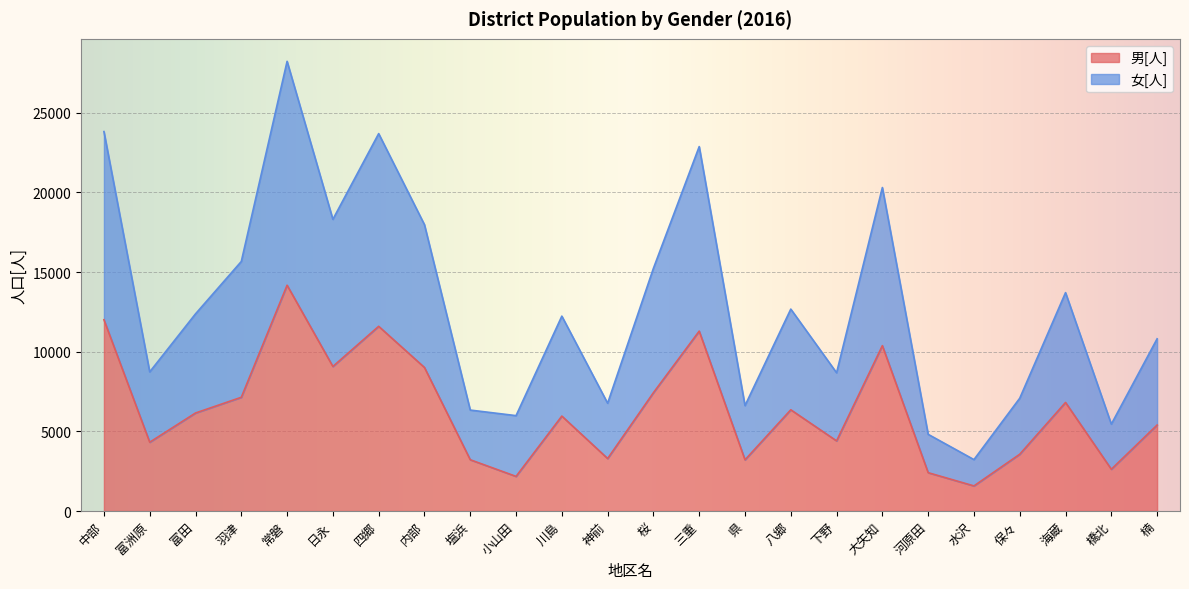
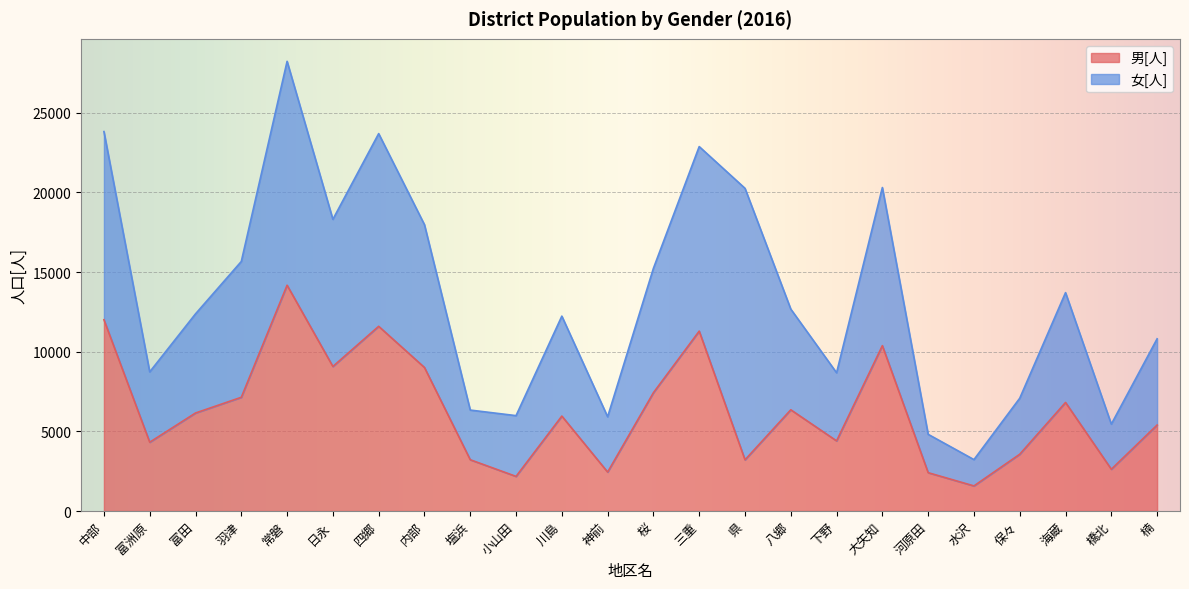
男[人], 神前: 3300 -> 2400
女[人], 県: 3400 -> 17000
